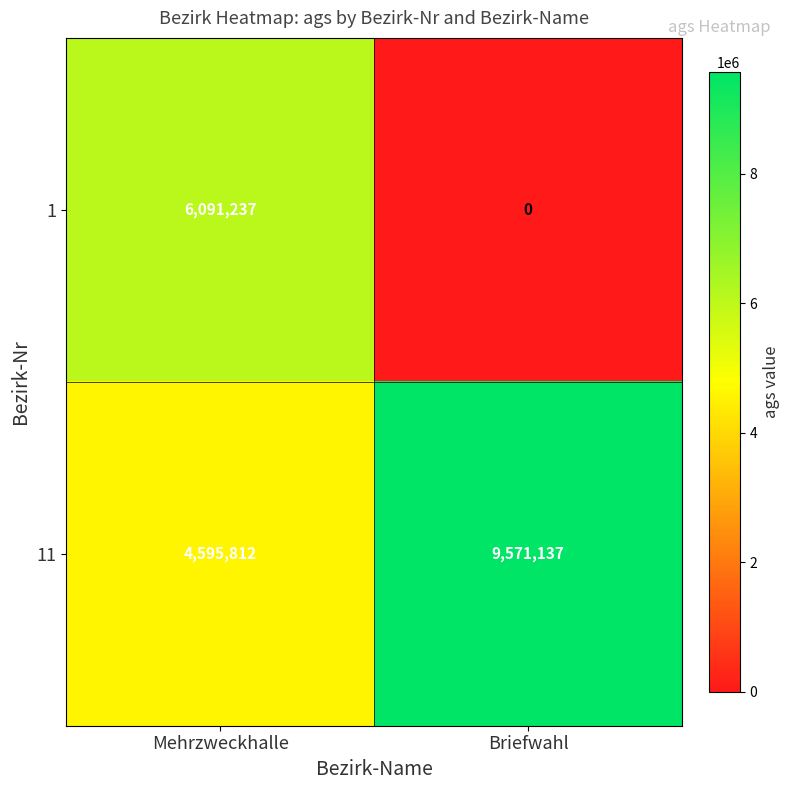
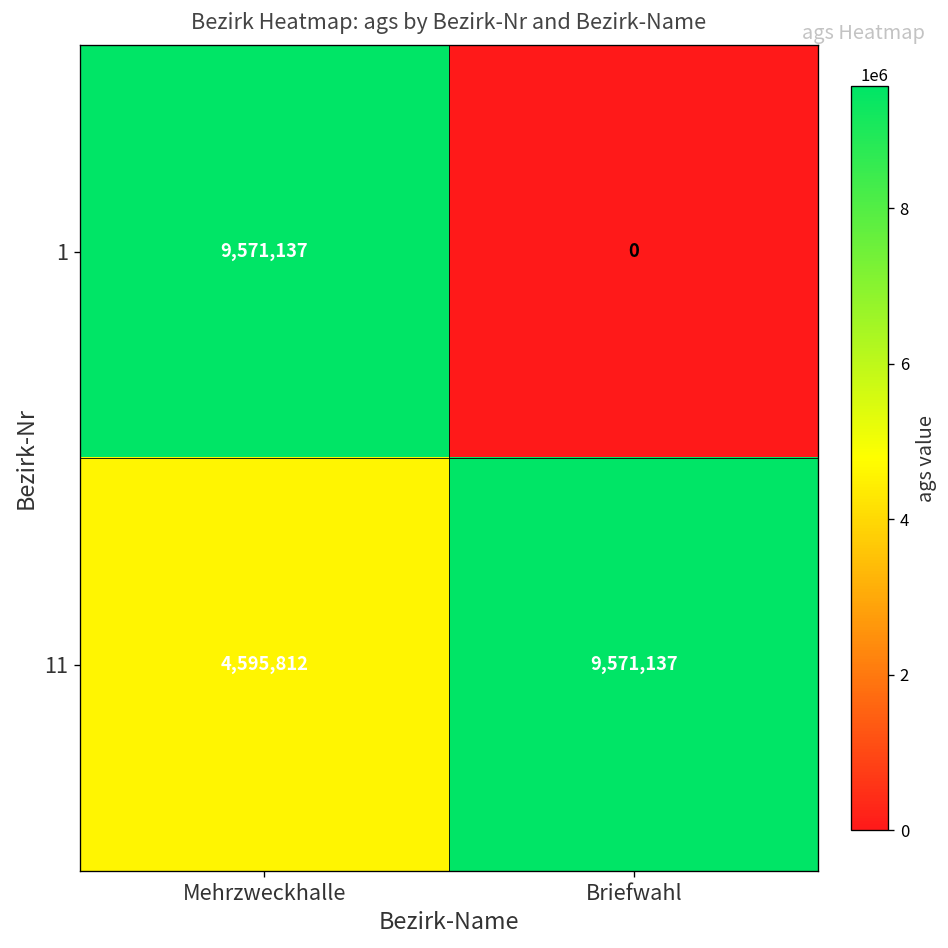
1, Mehrzweckhalle: 6,091,237 -> 9,571,137
